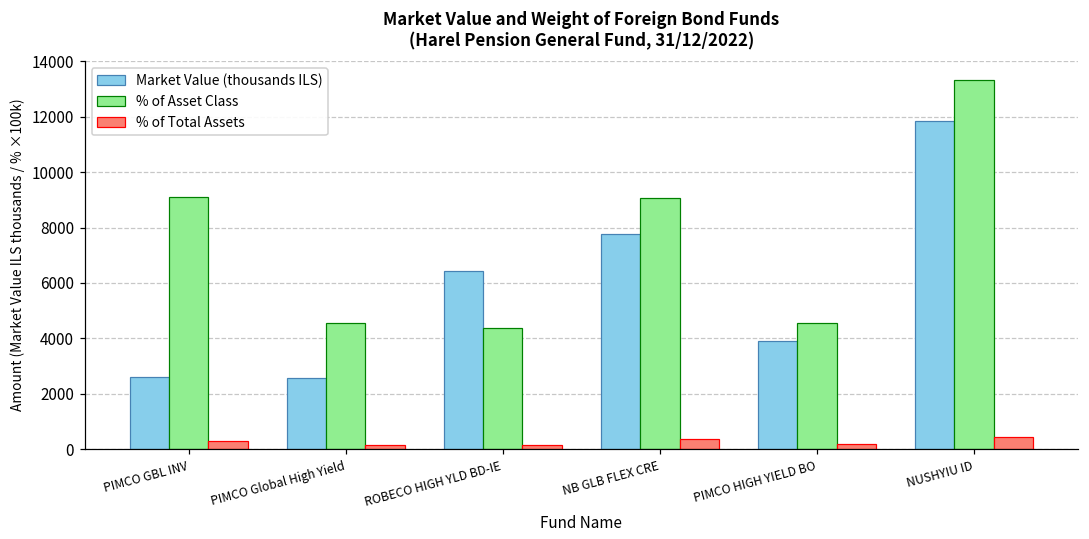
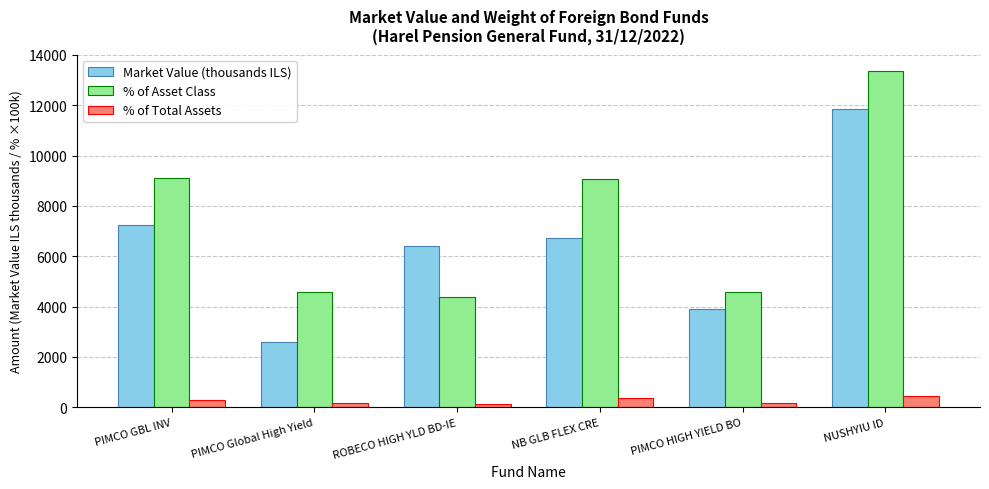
Market Value (thousands ILS), PIMCO GBL INV: 2600 -> 7300
Market Value (thousands ILS), NB GLB FLEX CRE: 7800 -> 6700
